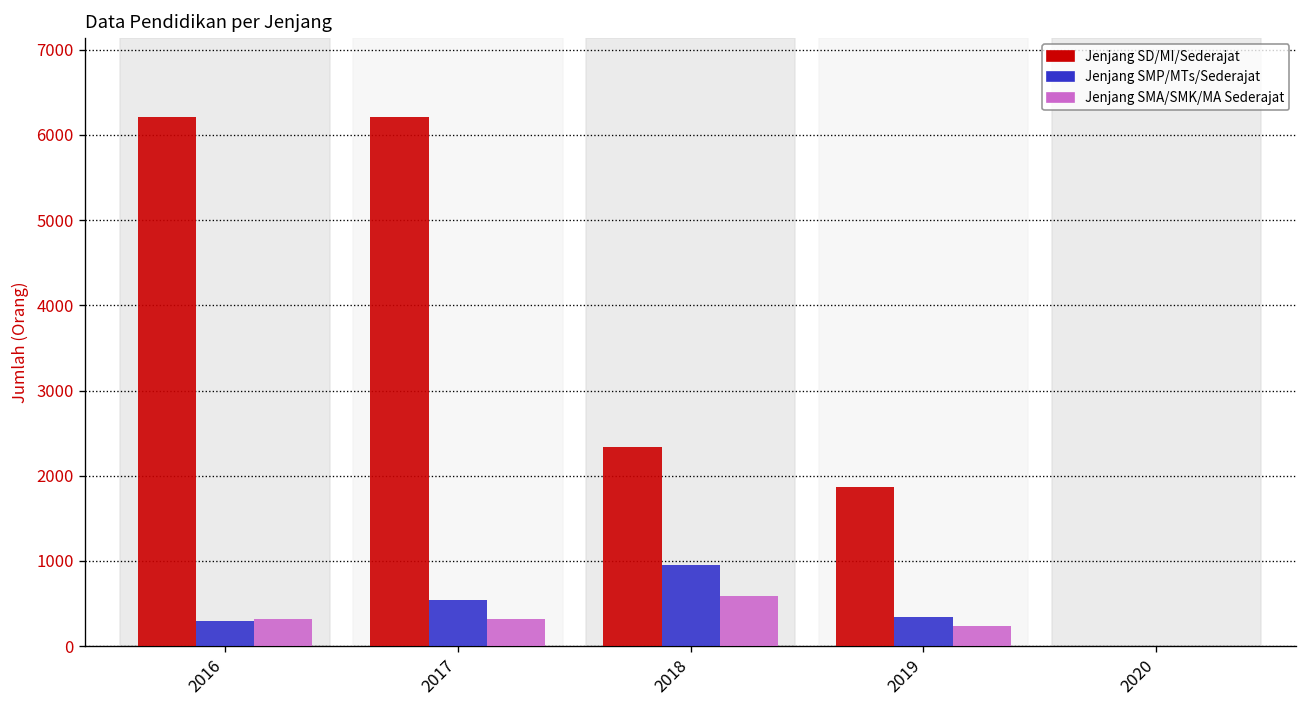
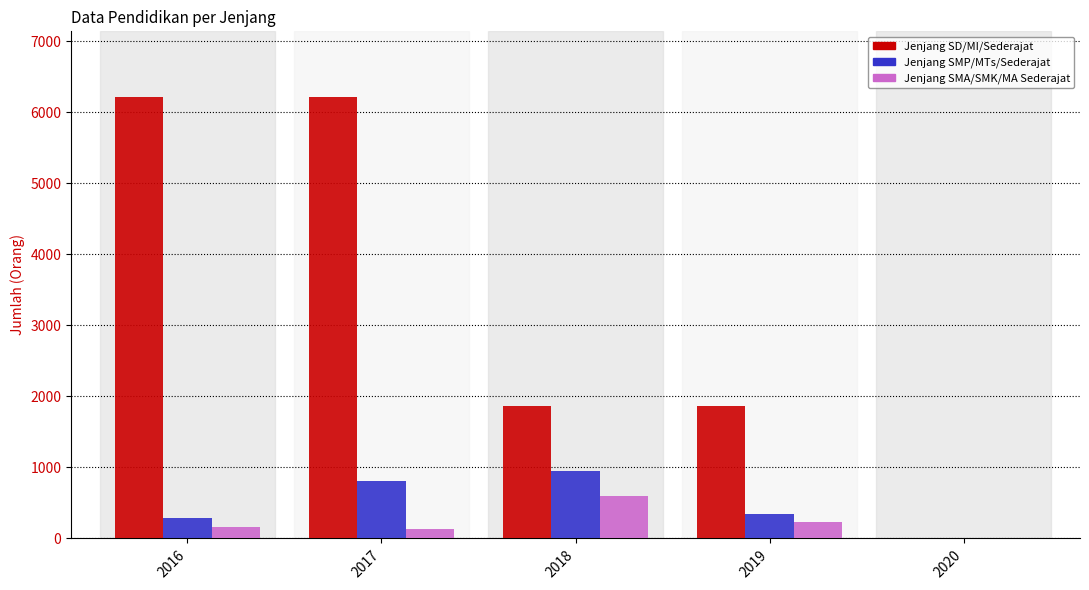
Jenjang SMA/SMK/MA Sederajat, 2016: 300 -> 200
Jenjang SMP/MTs/Sederajat, 2017: 500 -> 800
Jenjang SMA/SMK/MA Sederajat, 2017: 300 -> 100
Jenjang SD/MI/Sederajat, 2018: 2300 -> 1900
